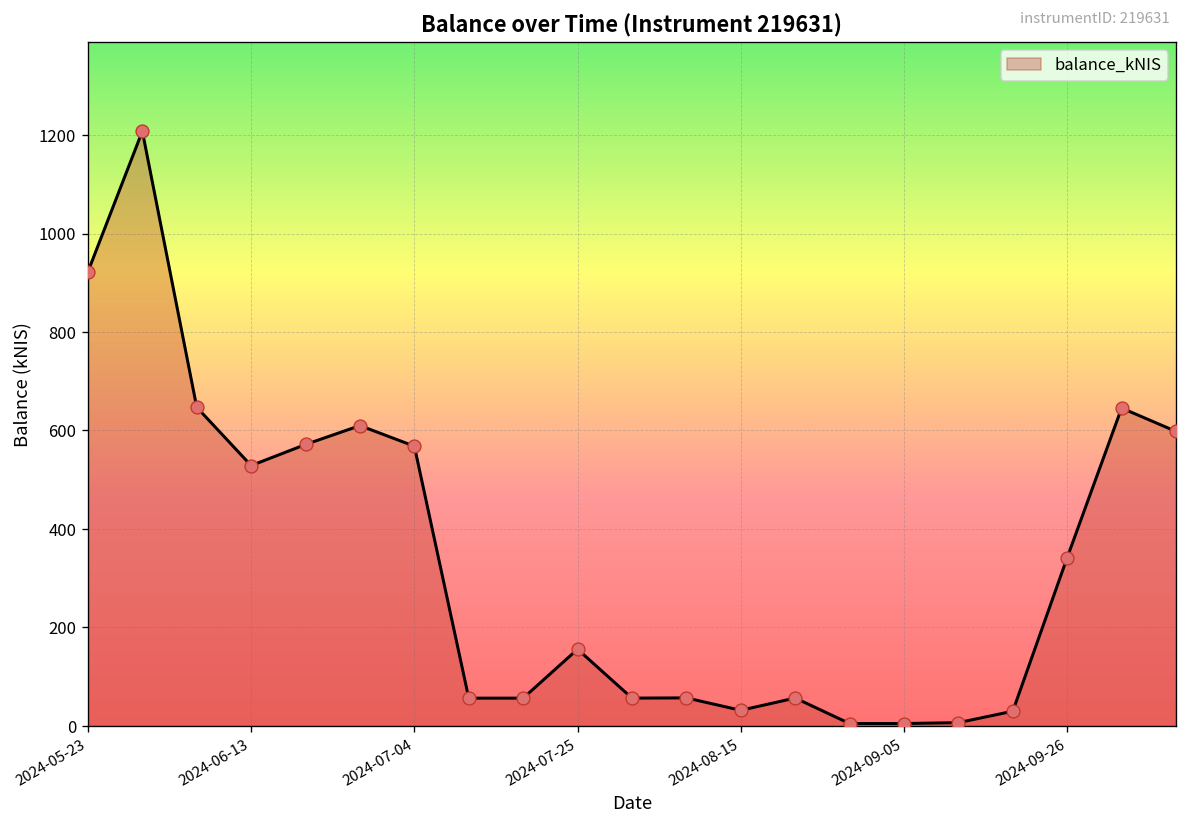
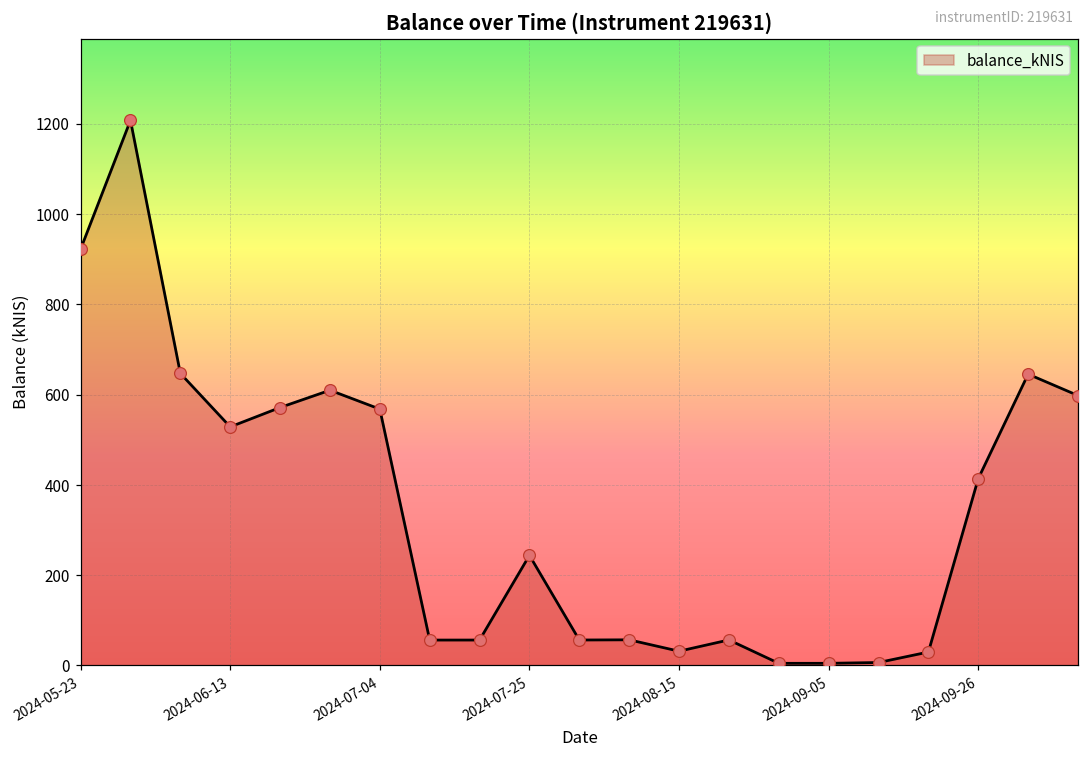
2024-07-25: 160 -> 240
2024-09-26: 340 -> 410
